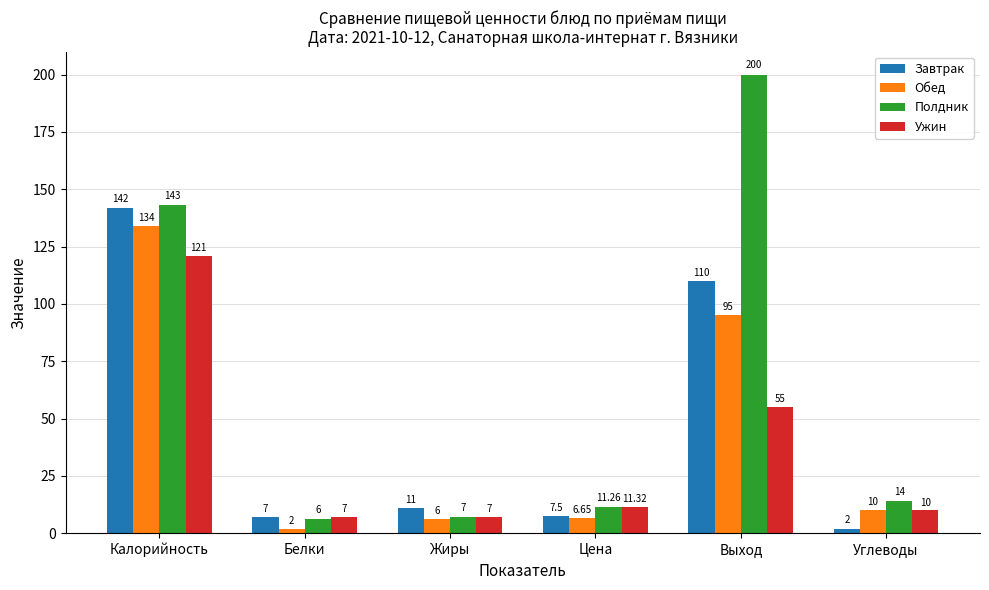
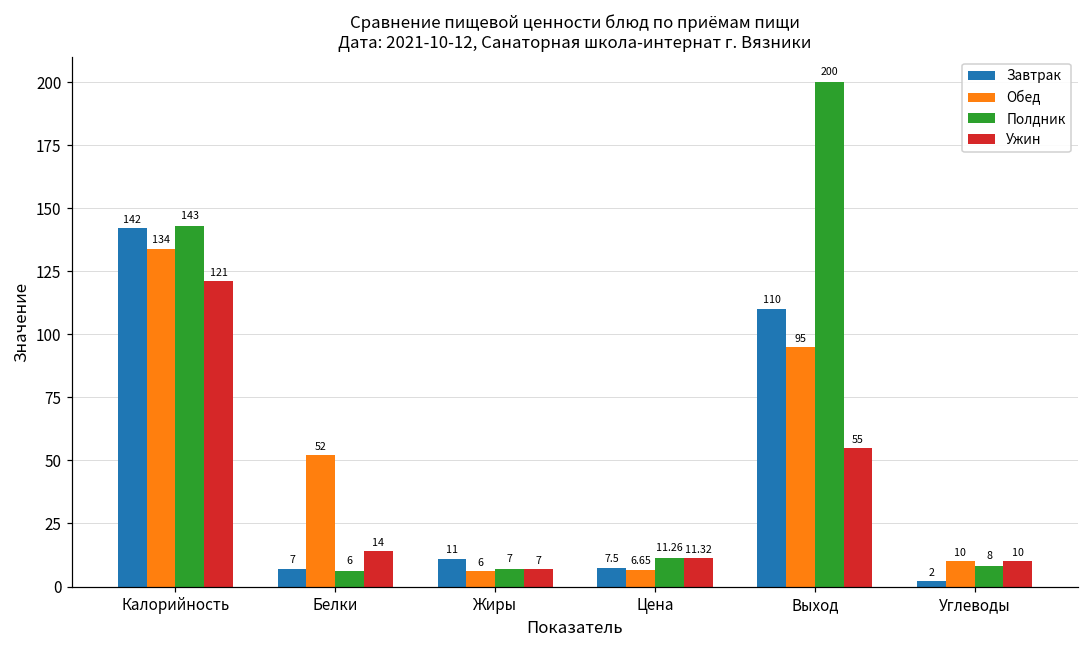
Обед, Белки: 2 -> 52
Ужин, Белки: 7 -> 14
Полдник, Углеводы: 14 -> 8
